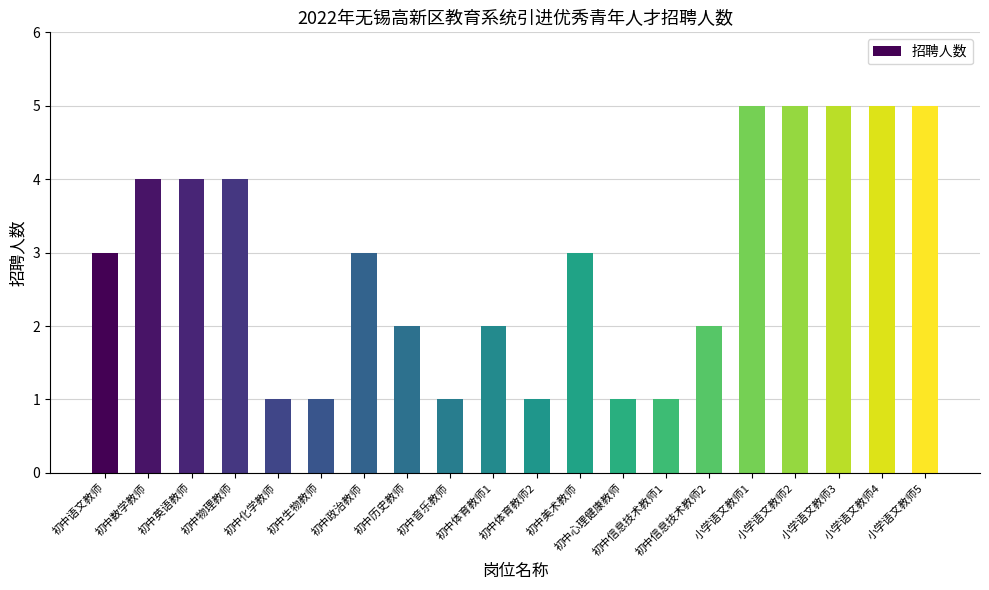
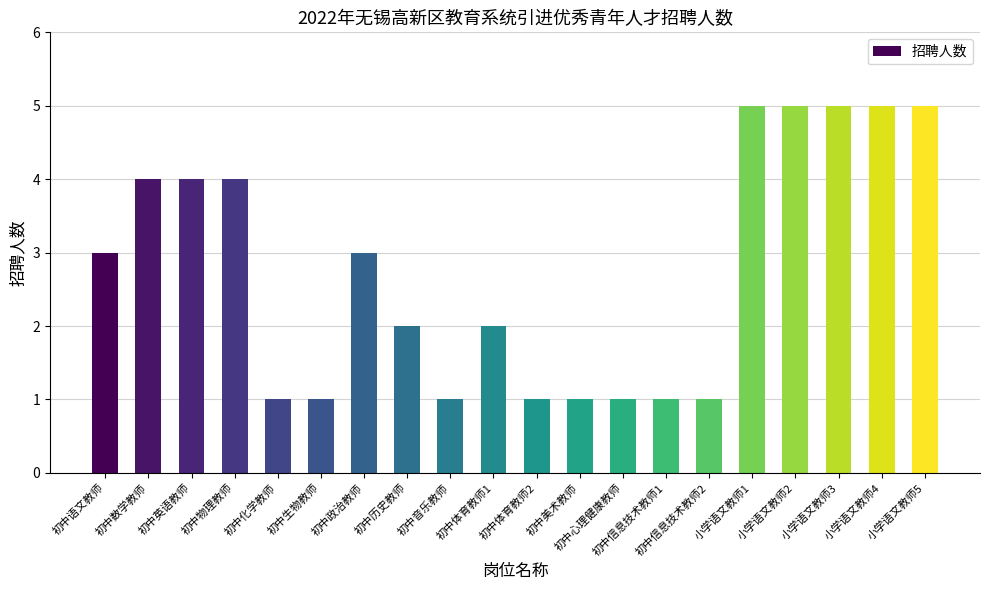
初中美术教师: 3 -> 1
初中信息技术教师2: 2 -> 1
